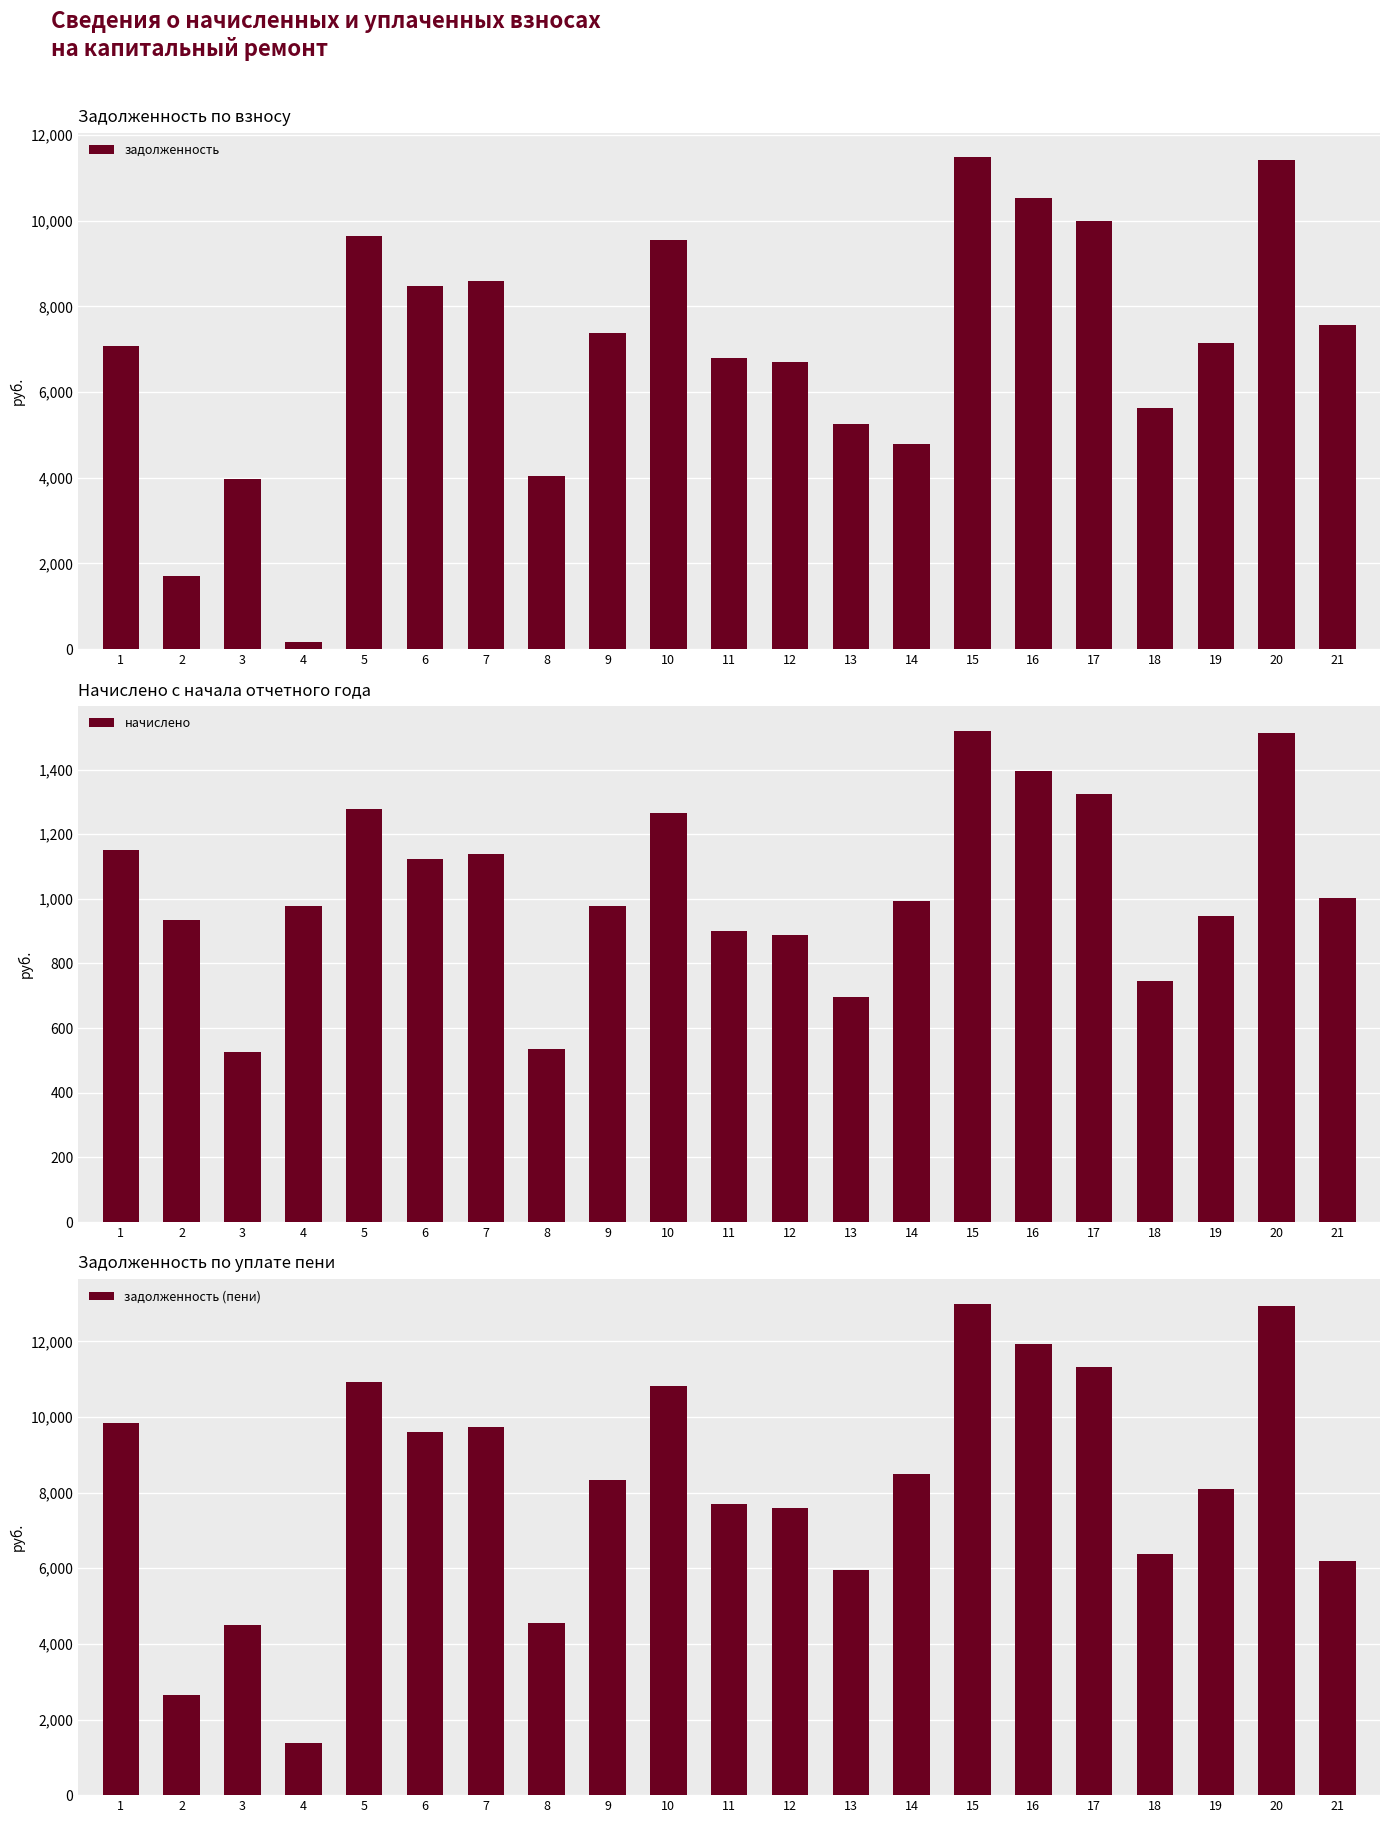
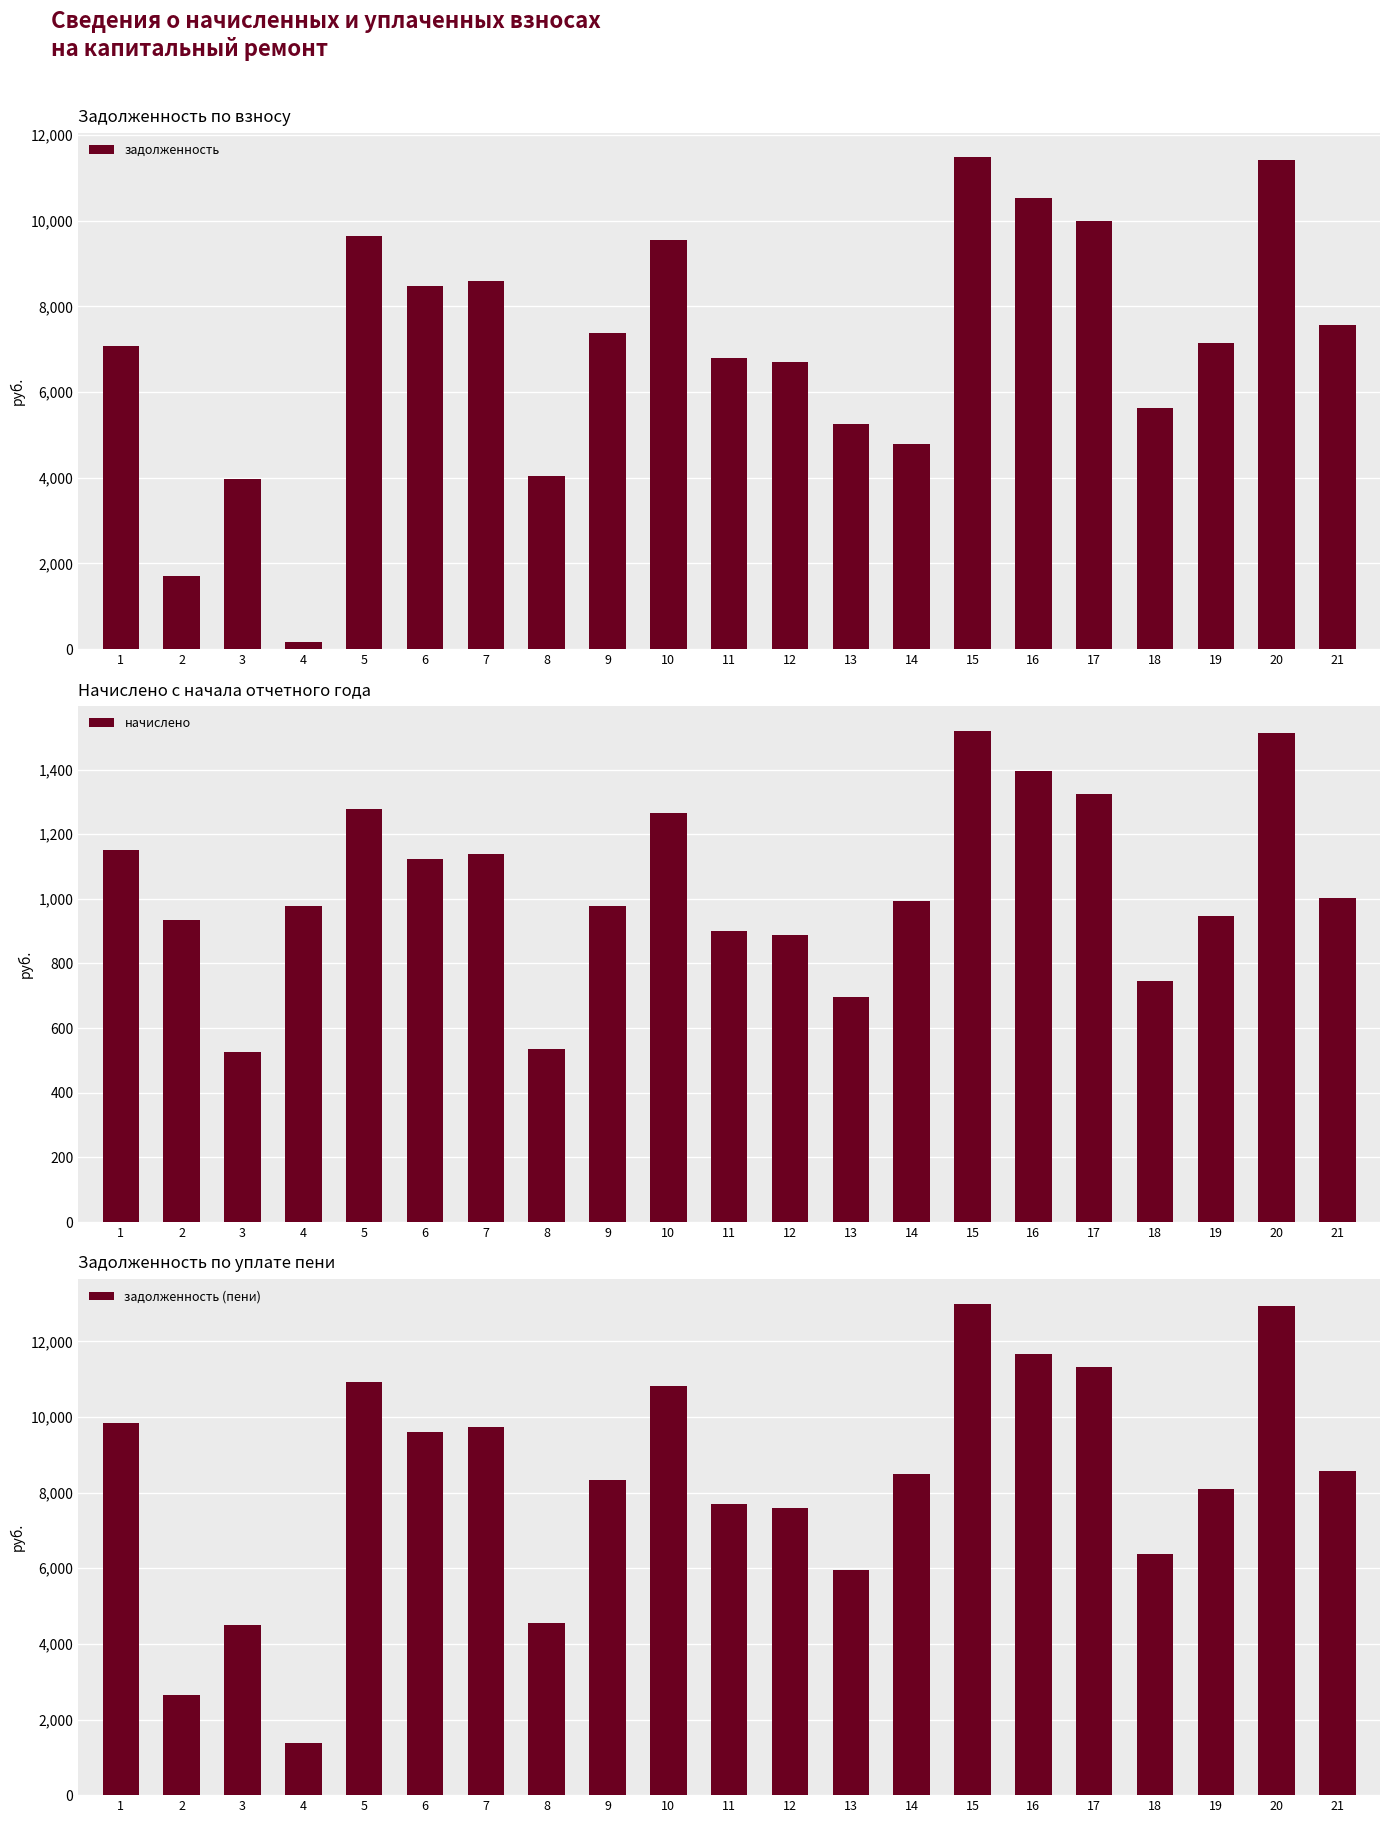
Задолженность по уплате пени, 16: 11,900 -> 11,700
Задолженность по уплате пени, 21: 6,200 -> 8,600
